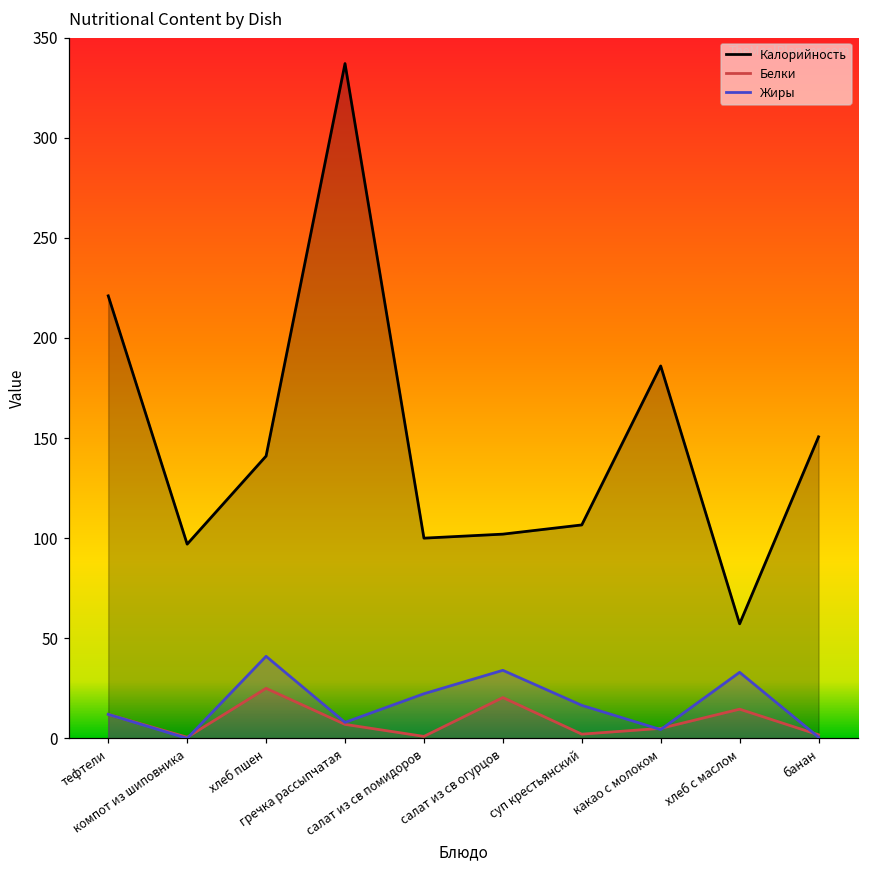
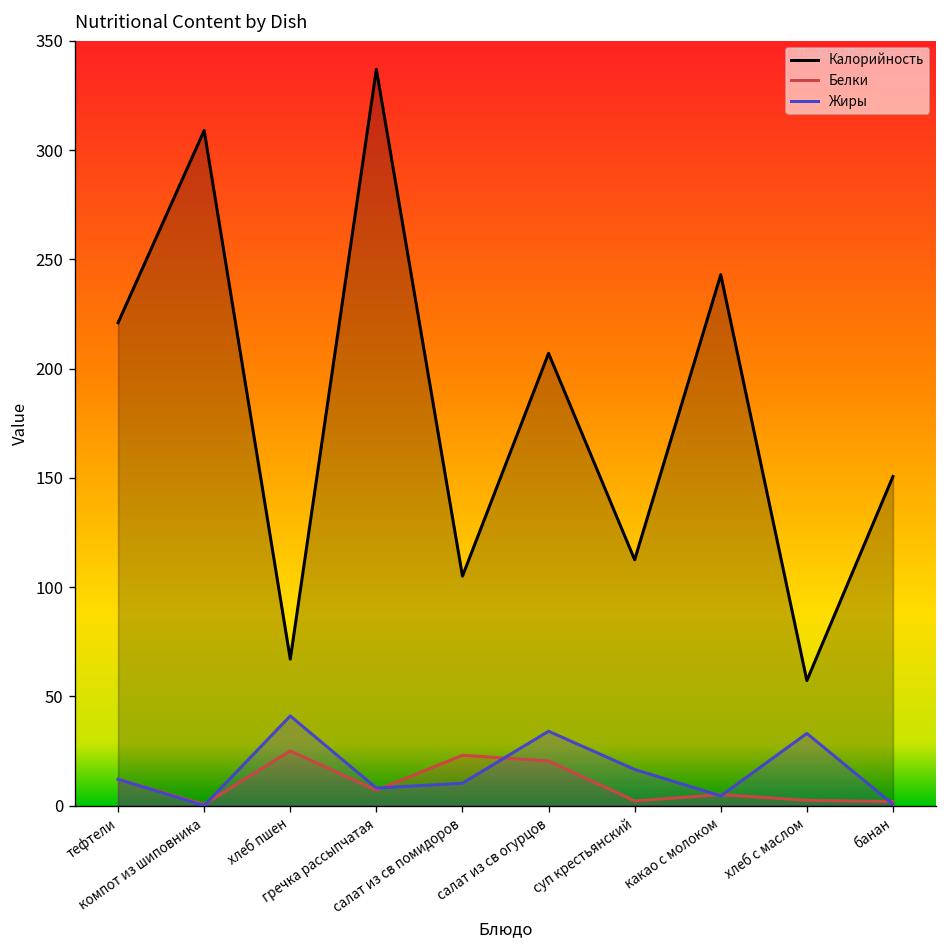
Калорийность, компот из шиповника: 97 -> 309
Калорийность, хлеб пшен: 141 -> 67
Калорийность, салат из св помидоров: 100 -> 105
Белки, салат из св помидоров: 1 -> 23
Жиры, салат из св помидоров: 22 -> 10
Калорийность, салат из св огурцов: 102 -> 207
Калорийность, суп крестьянский: 107 -> 113
Калорийность, какао с молоком: 186 -> 243
Белки, хлеб с маслом: 15 -> 2
